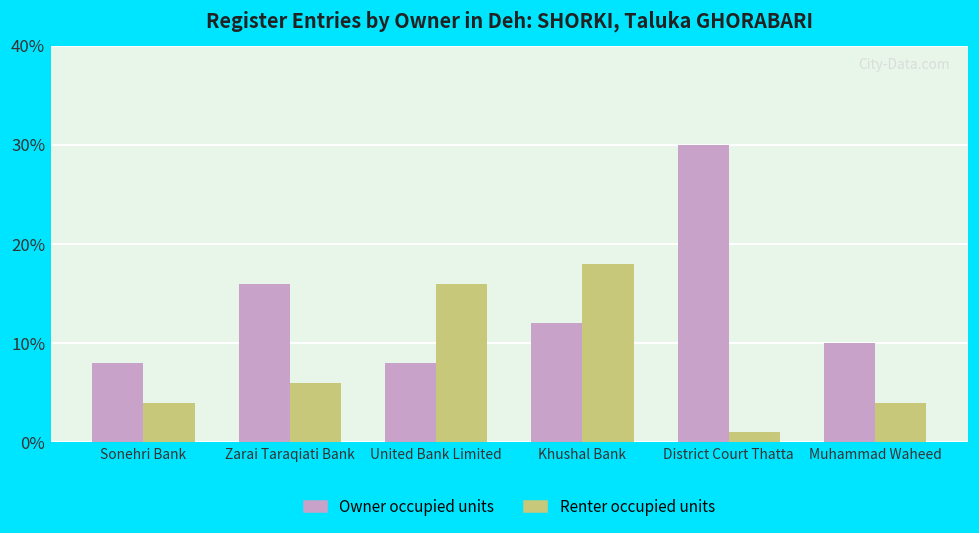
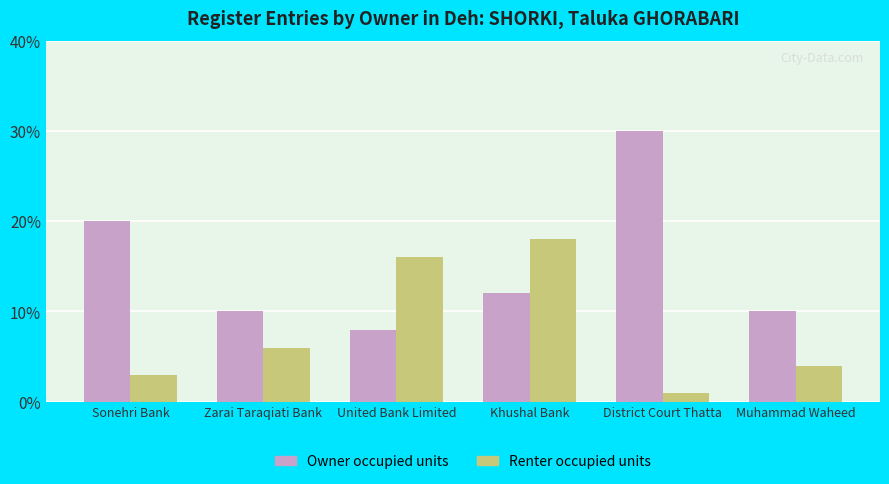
Owner occupied units, Sonehri Bank: 8% -> 20%
Renter occupied units, Sonehri Bank: 4% -> 3%
Owner occupied units, Zarai Taraqiati Bank: 16% -> 10%
